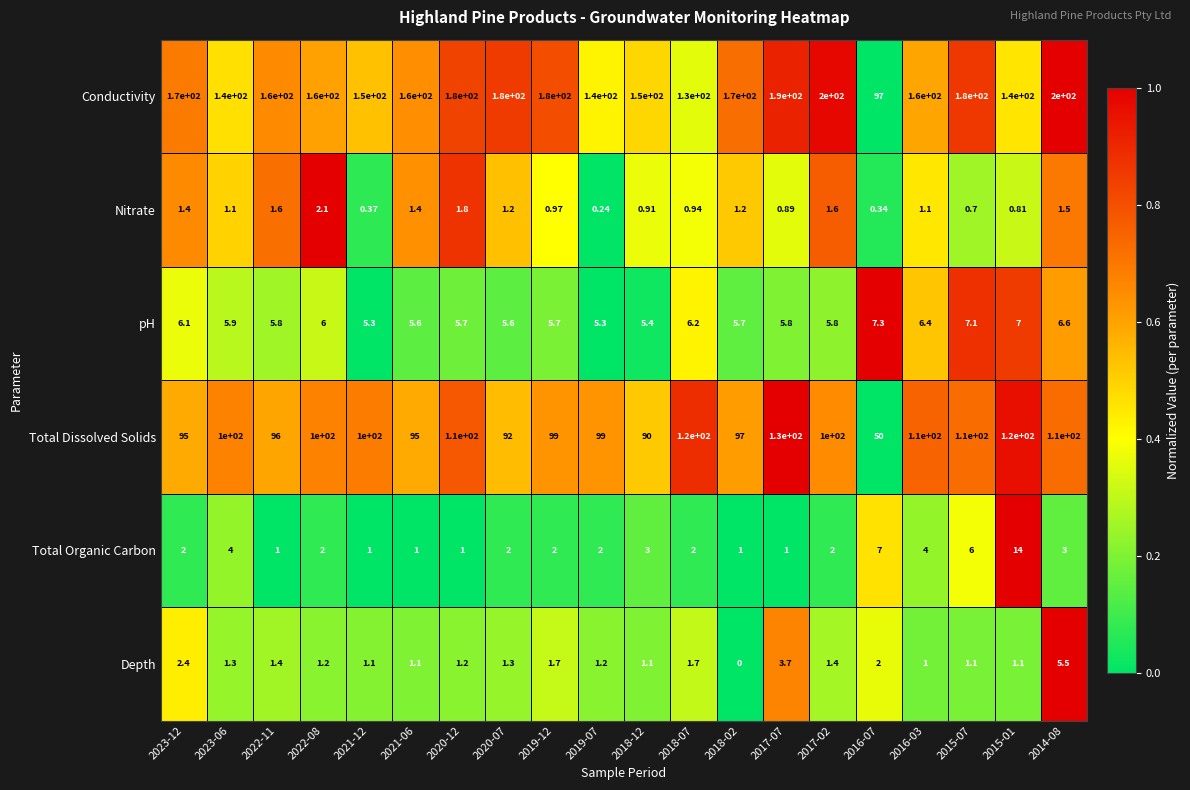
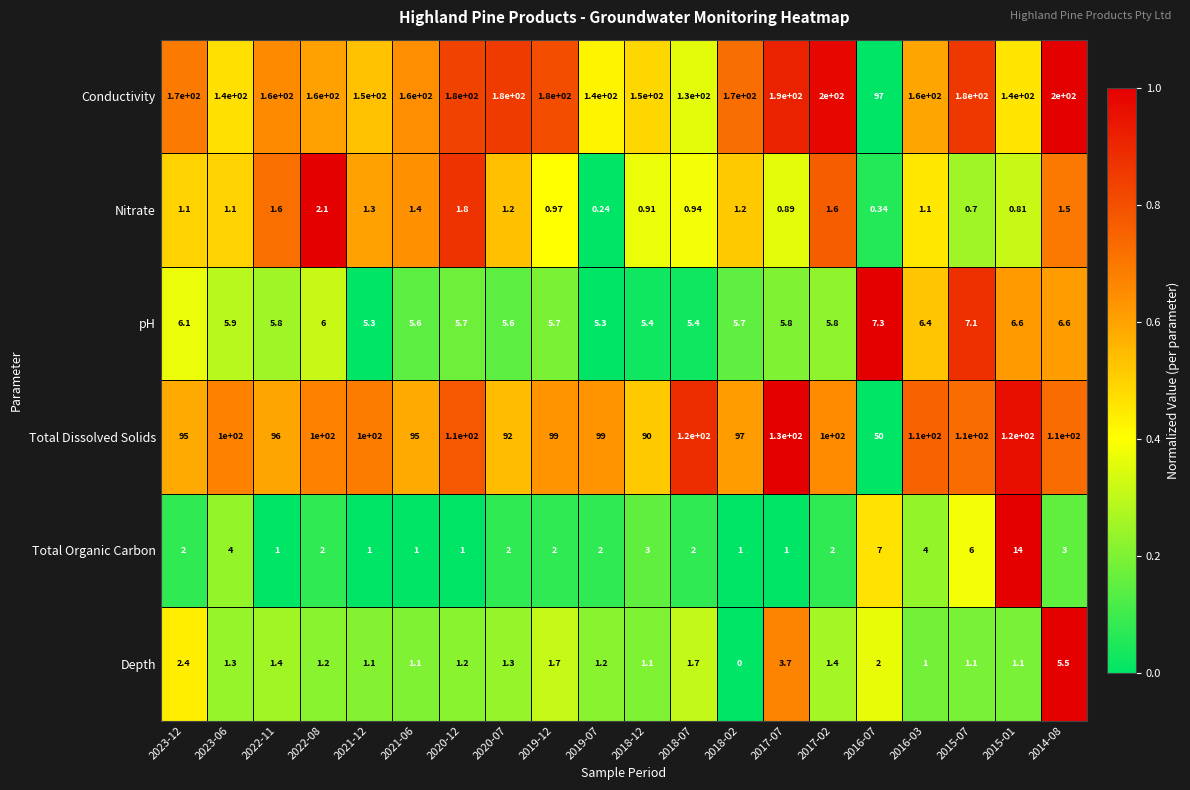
Nitrate, 2023-12: 1.4 -> 1.1
Nitrate, 2021-12: 0.37 -> 1.3
pH, 2018-07: 6.2 -> 5.4
pH, 2015-01: 7 -> 6.6
